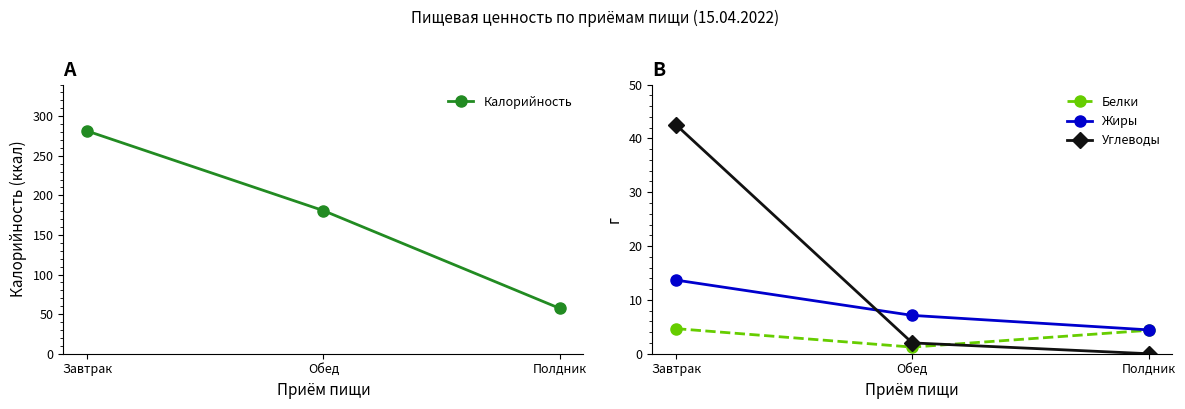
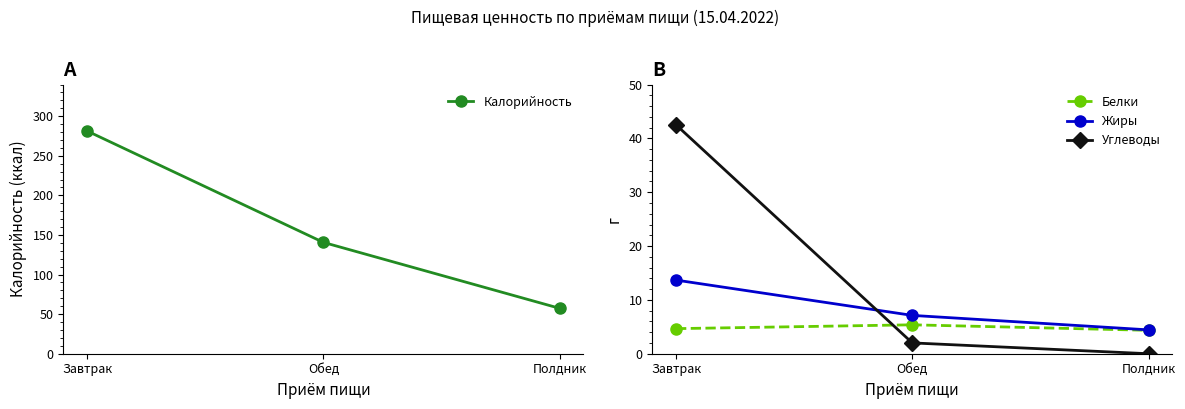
A, Обед: 180 -> 140
B, Белки, Обед: 1 -> 5
